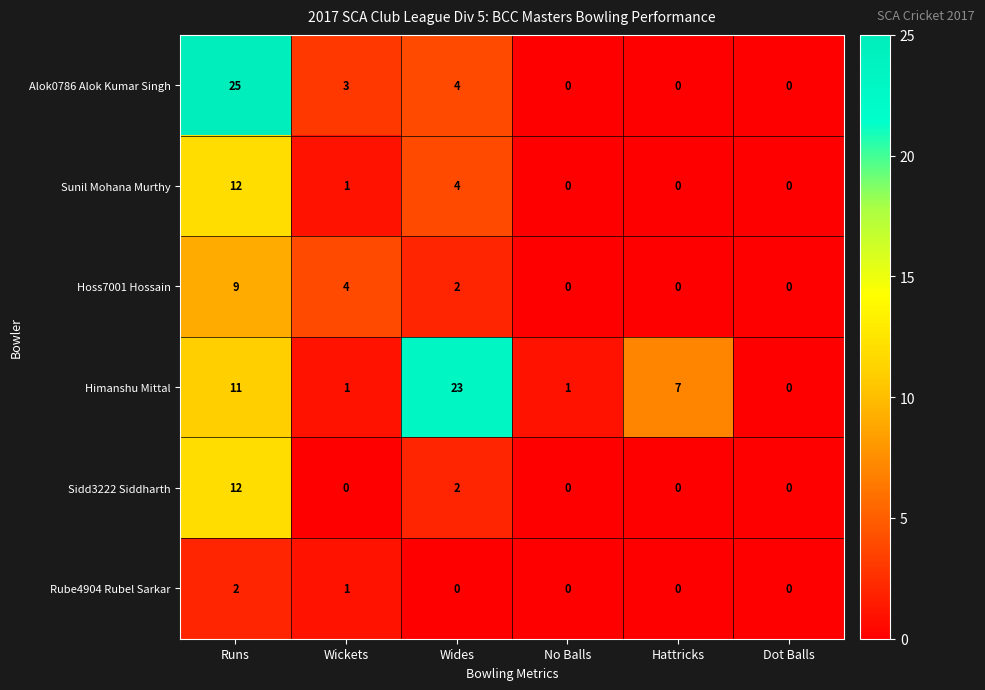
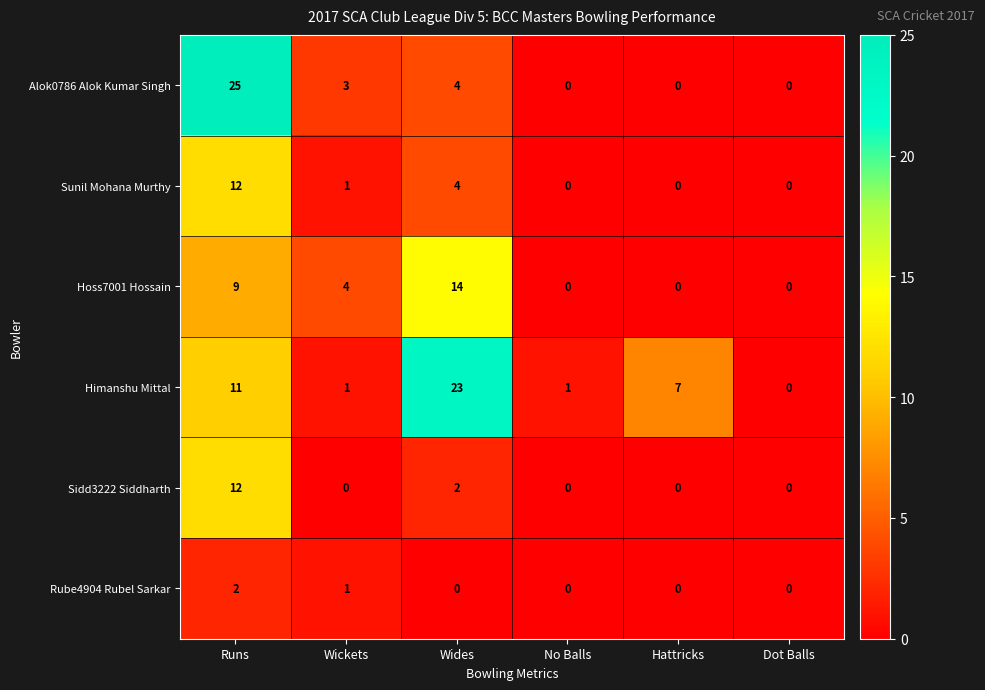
Hoss7001 Hossain, Wides: 2 -> 14
